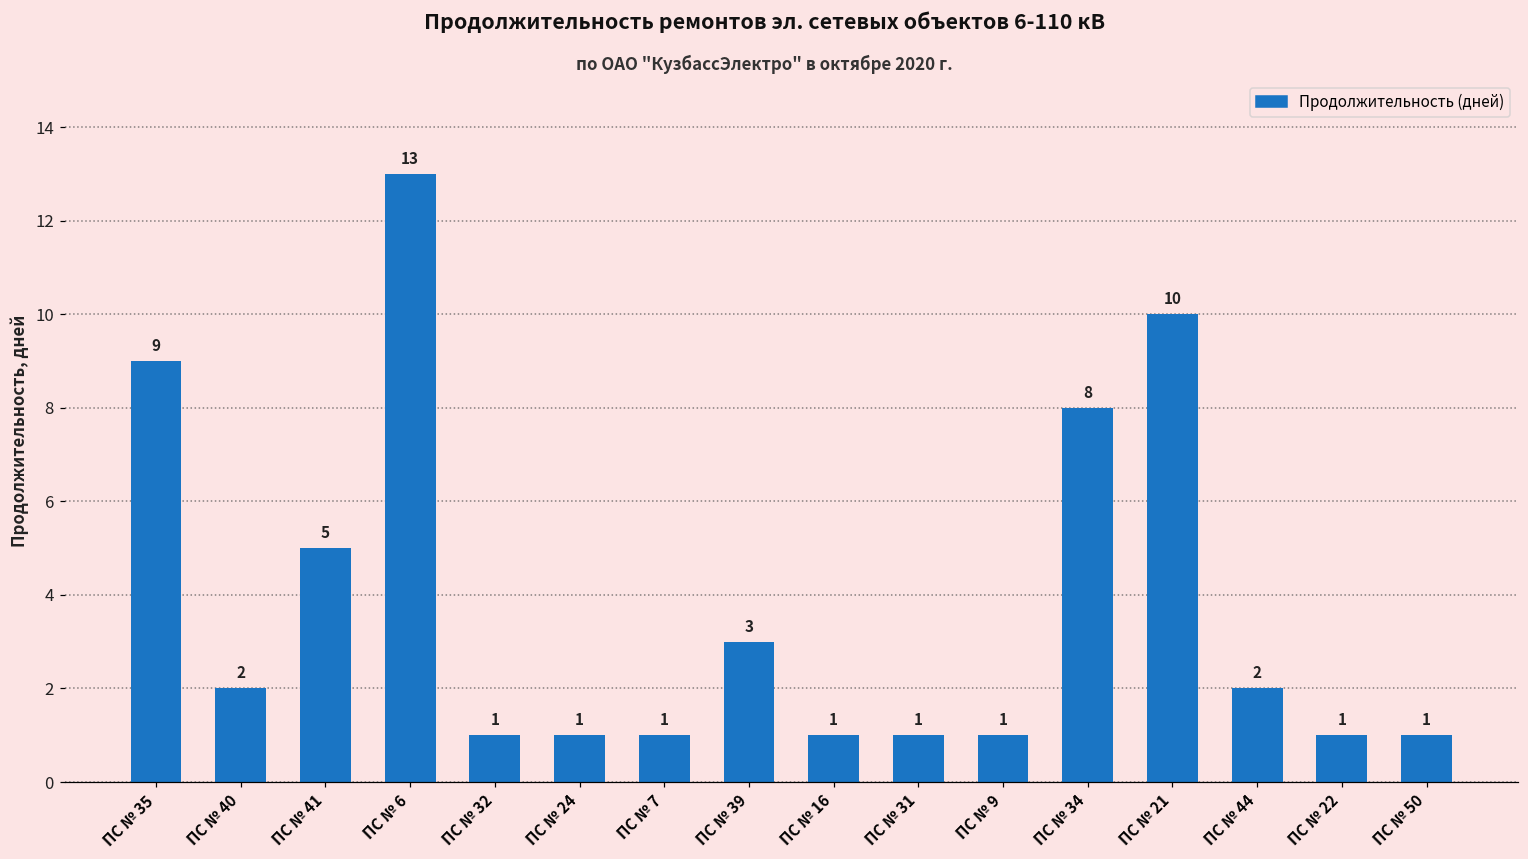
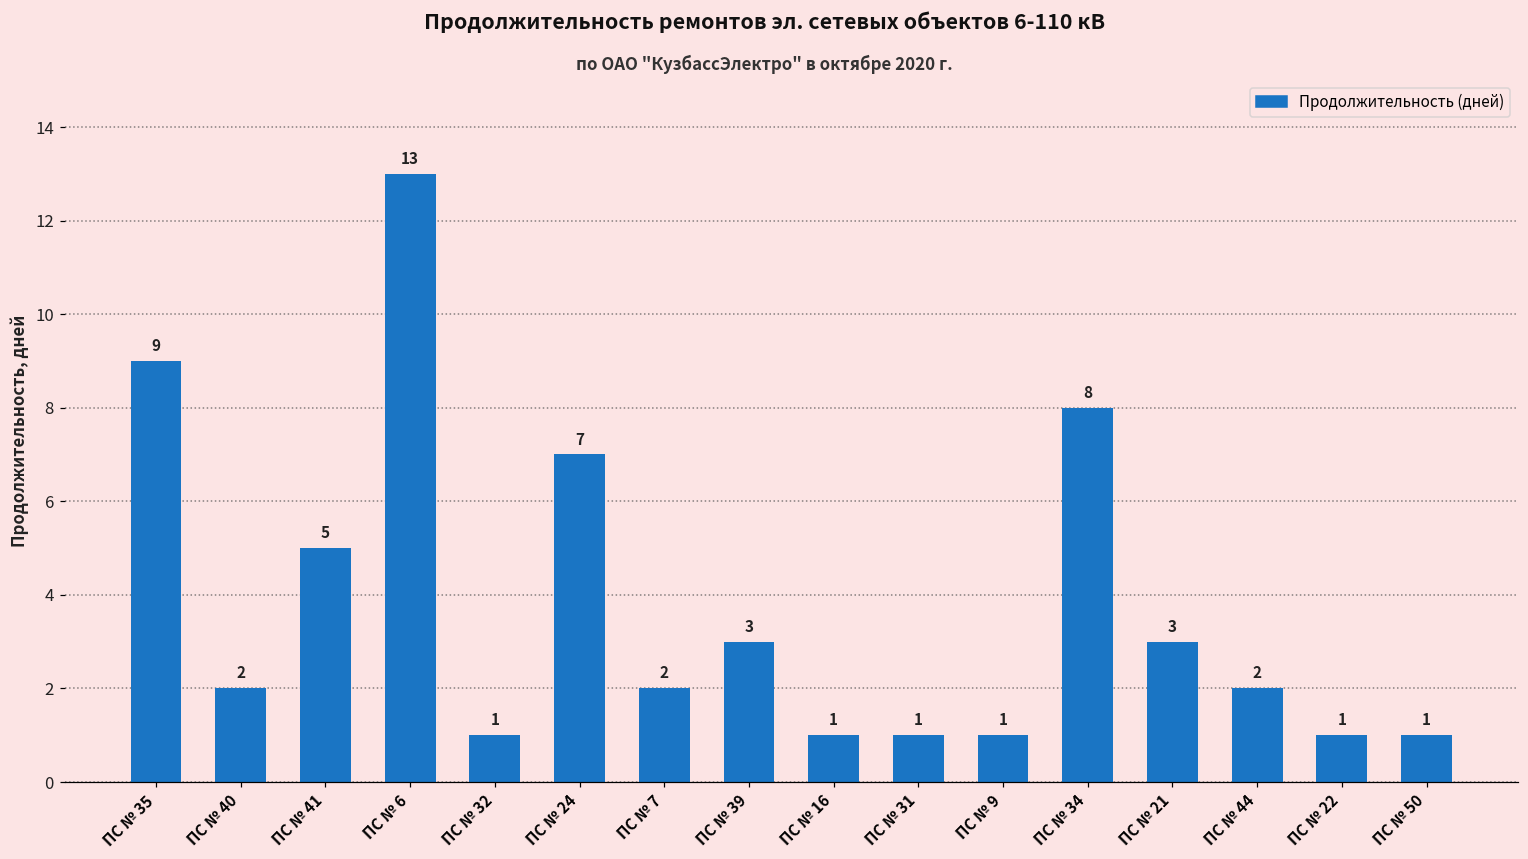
ПС № 24: 1 -> 7
ПС № 7: 1 -> 2
ПС № 21: 10 -> 3
